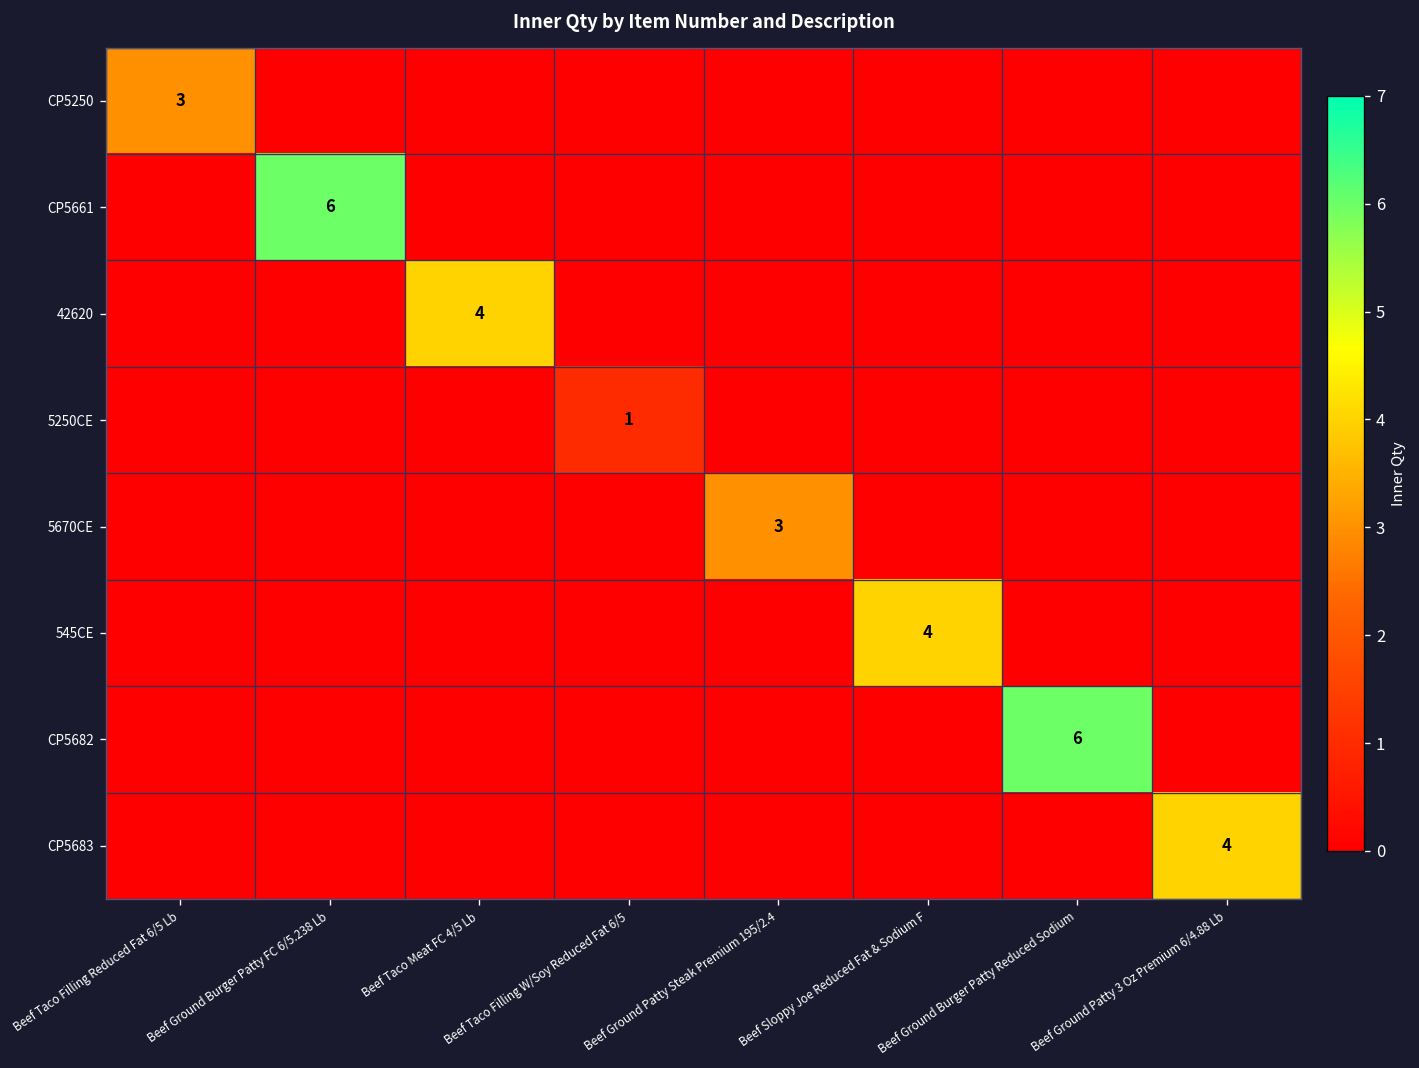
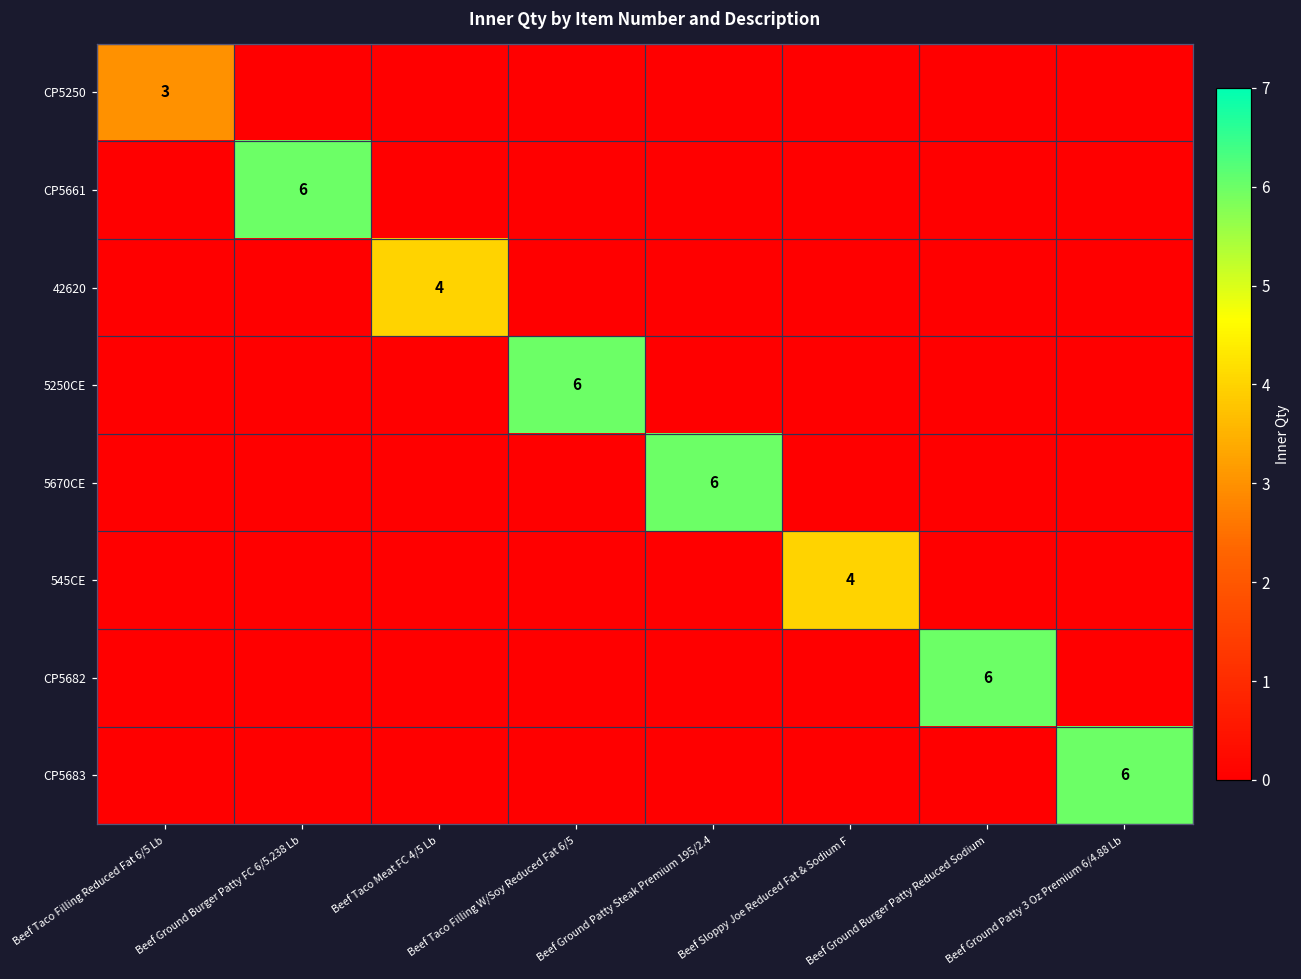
5250CE, Beef Taco Filling W/Soy Reduced Fat 6/5: 1 -> 6
5670CE, Beef Ground Patty Steak Premium 195/2.4: 3 -> 6
CP5683, Beef Ground Patty 3 Oz Premium 6/4.88 Lb: 4 -> 6
